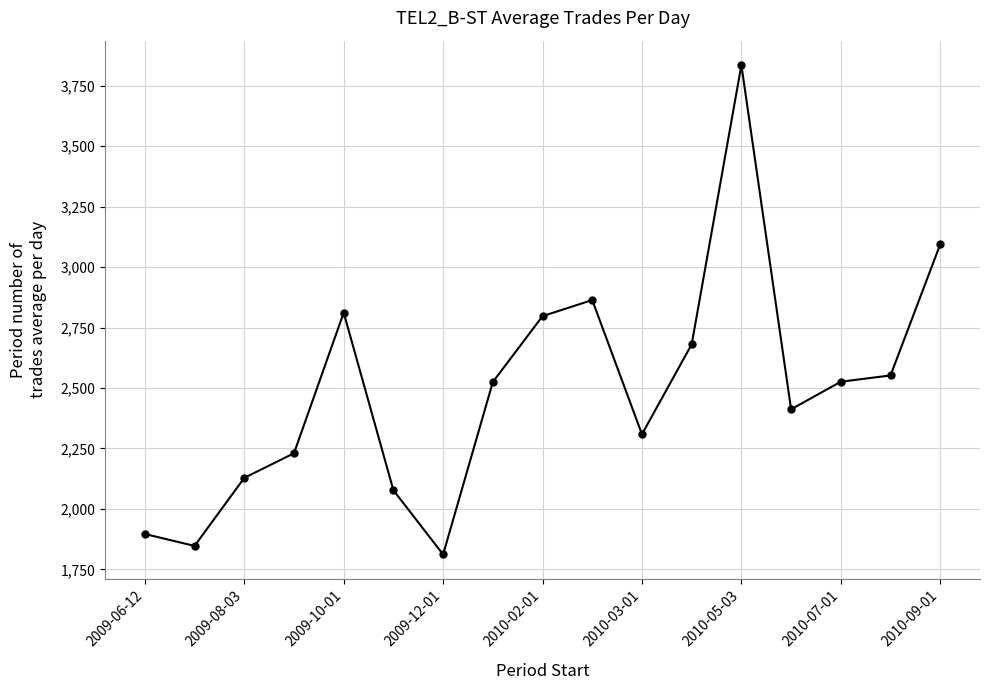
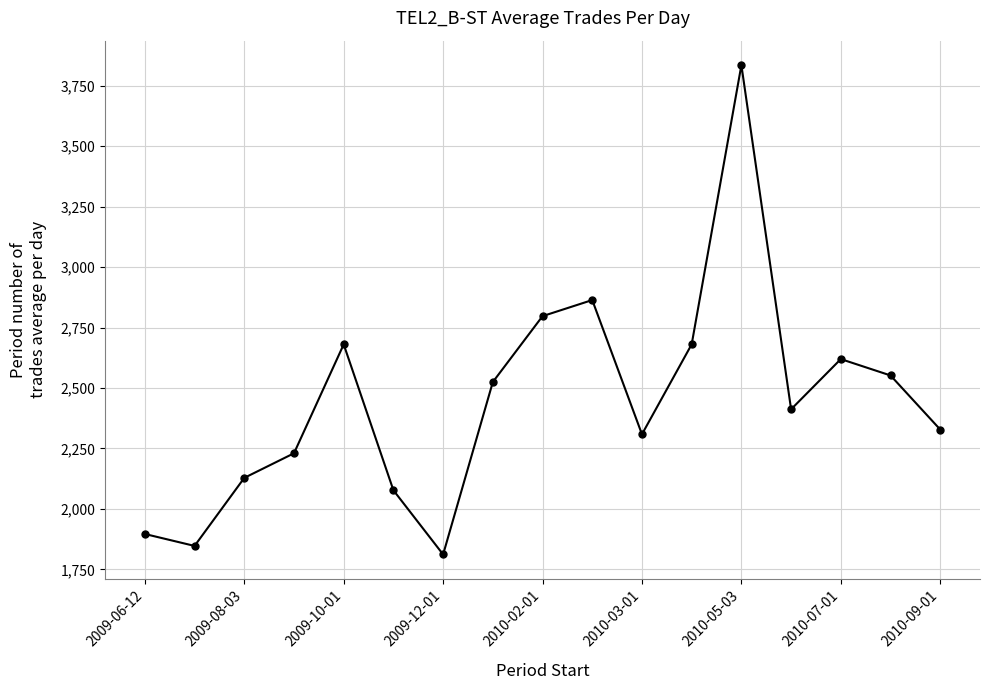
2009-10-01: 2,810 -> 2,680
2010-07-01: 2,530 -> 2,620
2010-09-01: 3,090 -> 2,330
